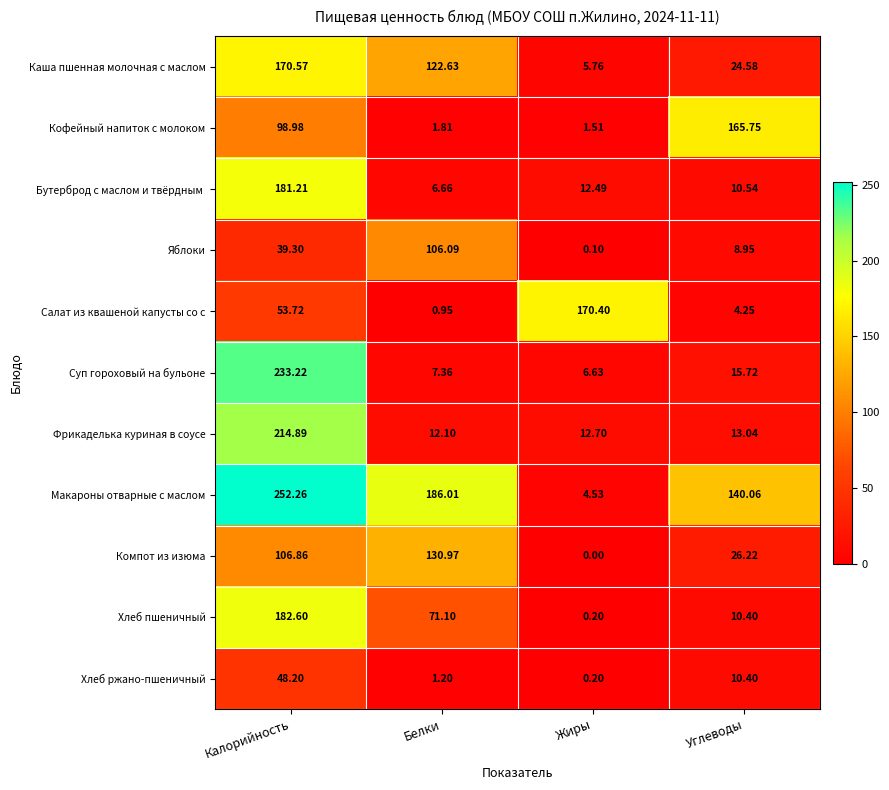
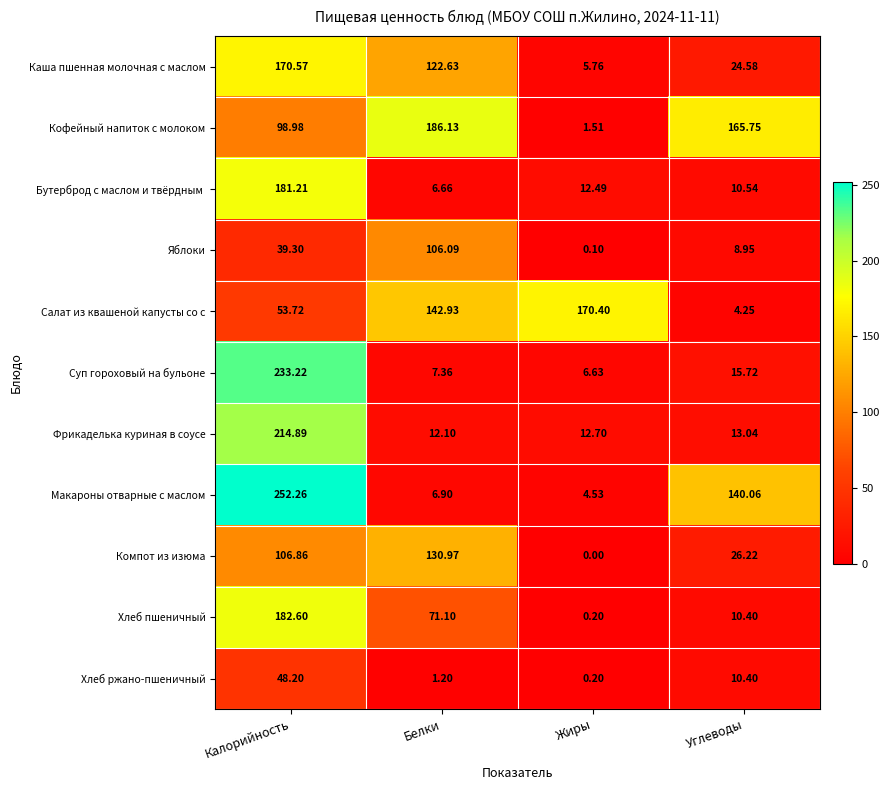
Кофейный напиток с молоком, Белки: 1.81 -> 186.13
Салат из квашеной капусты со с, Белки: 0.95 -> 142.93
Макароны отварные с маслом, Белки: 186.01 -> 6.90
